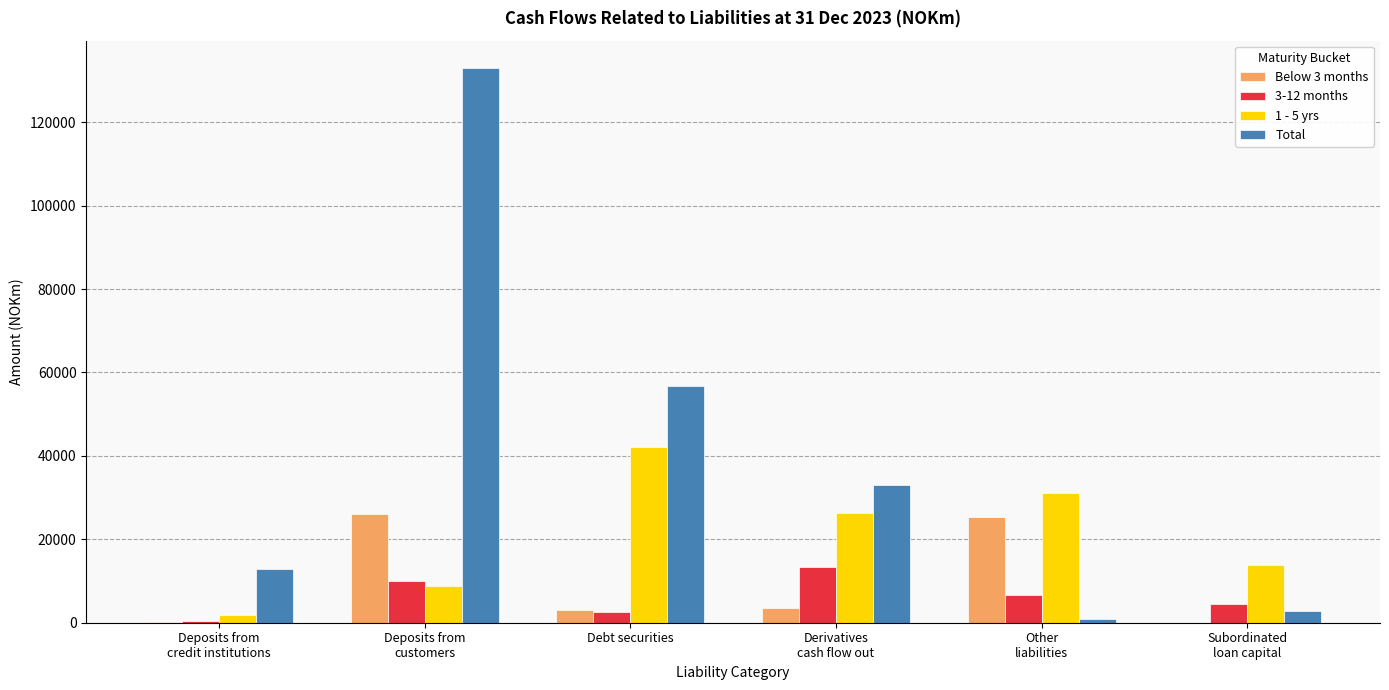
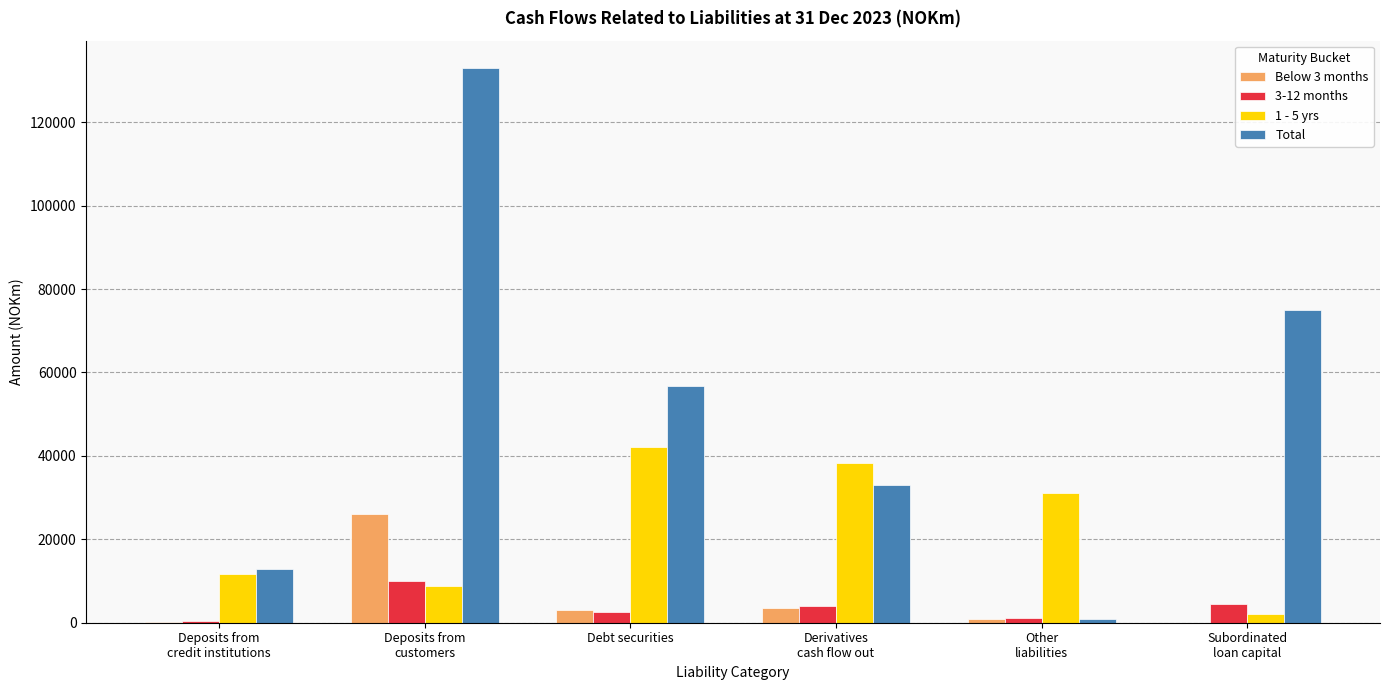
1 - 5 yrs, Deposits from credit institutions: 2000 -> 12000
3-12 months, Derivatives cash flow out: 13000 -> 4000
1 - 5 yrs, Derivatives cash flow out: 26000 -> 38000
Below 3 months, Other liabilities: 25000 -> 1000
3-12 months, Other liabilities: 7000 -> 1000
1 - 5 yrs, Subordinated loan capital: 14000 -> 2000
Total, Subordinated loan capital: 3000 -> 75000
